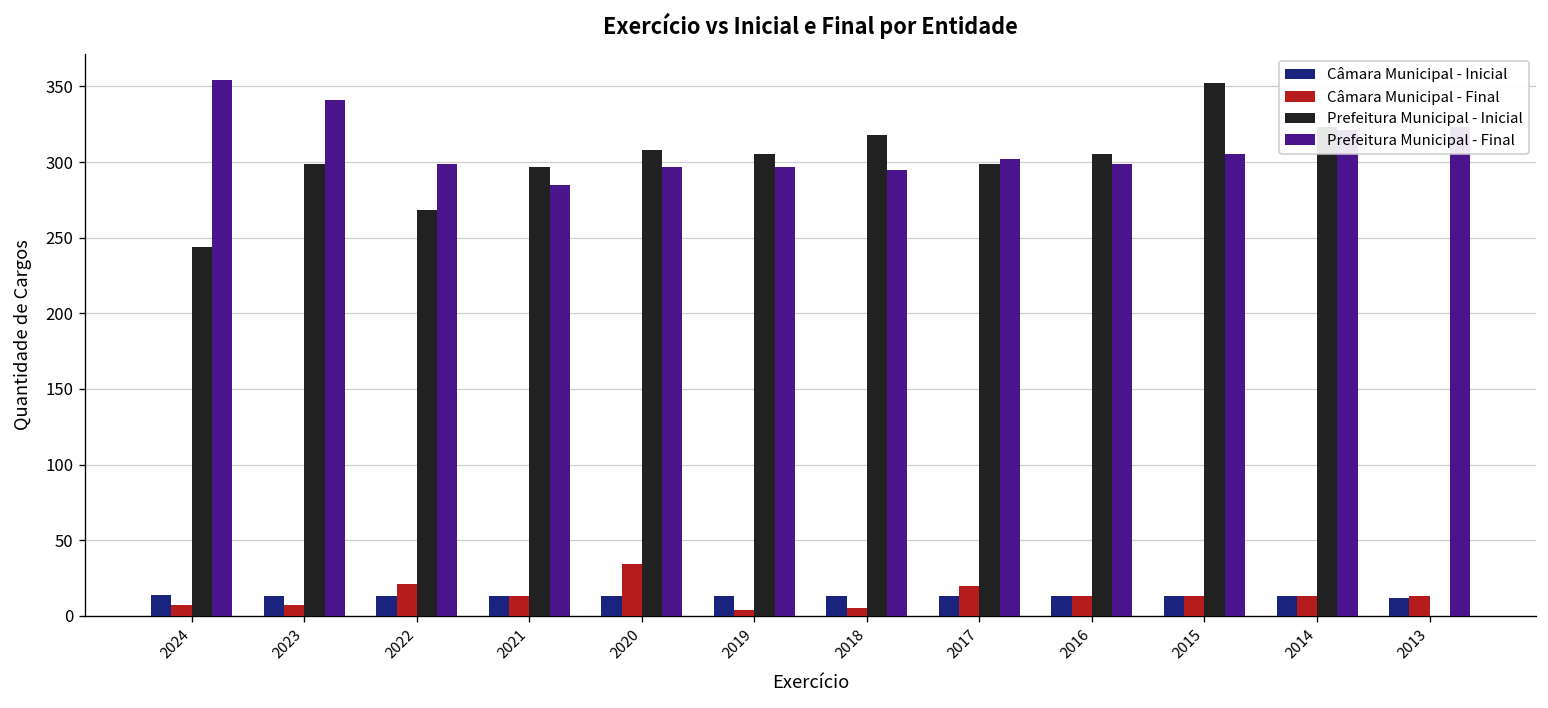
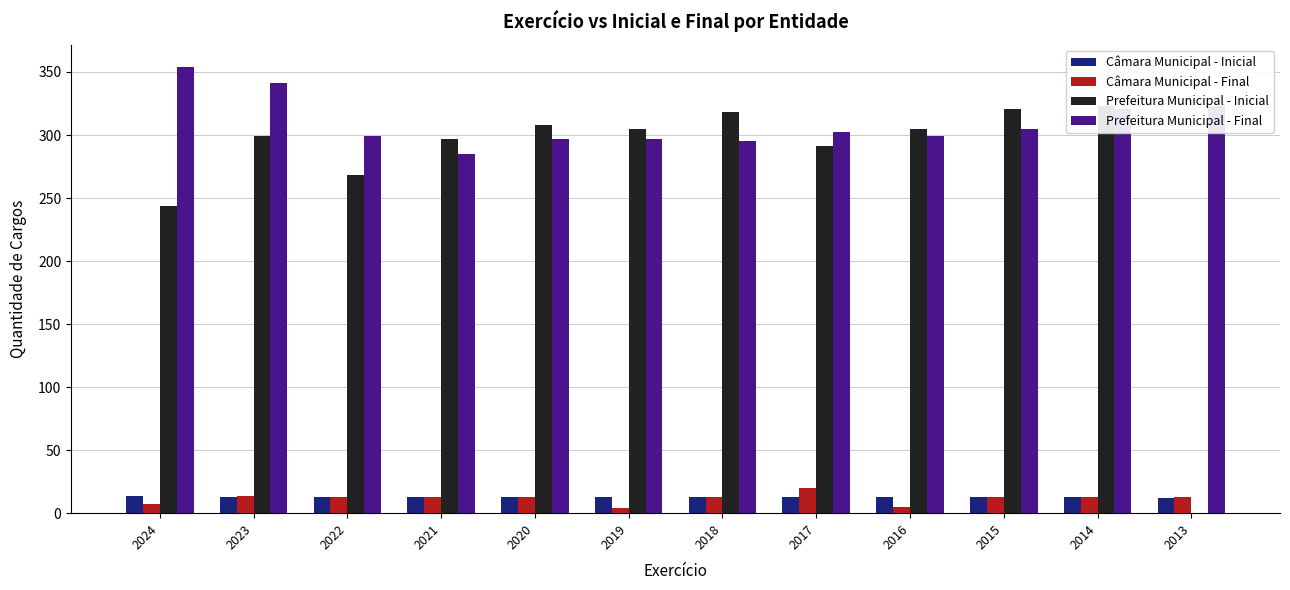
Câmara Municipal - Final, 2023: 7 -> 14
Câmara Municipal - Final, 2022: 21 -> 13
Câmara Municipal - Final, 2020: 34 -> 13
Câmara Municipal - Final, 2018: 5 -> 13
Prefeitura Municipal - Inicial, 2017: 299 -> 291
Câmara Municipal - Final, 2016: 13 -> 5
Prefeitura Municipal - Inicial, 2015: 352 -> 321
